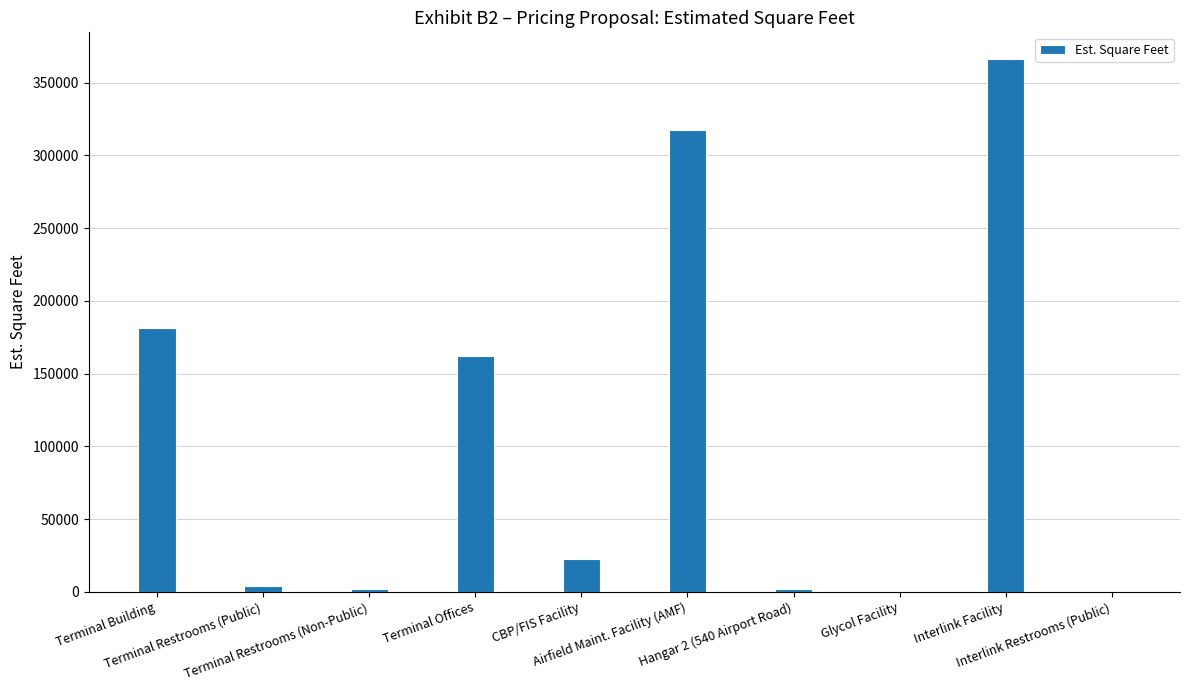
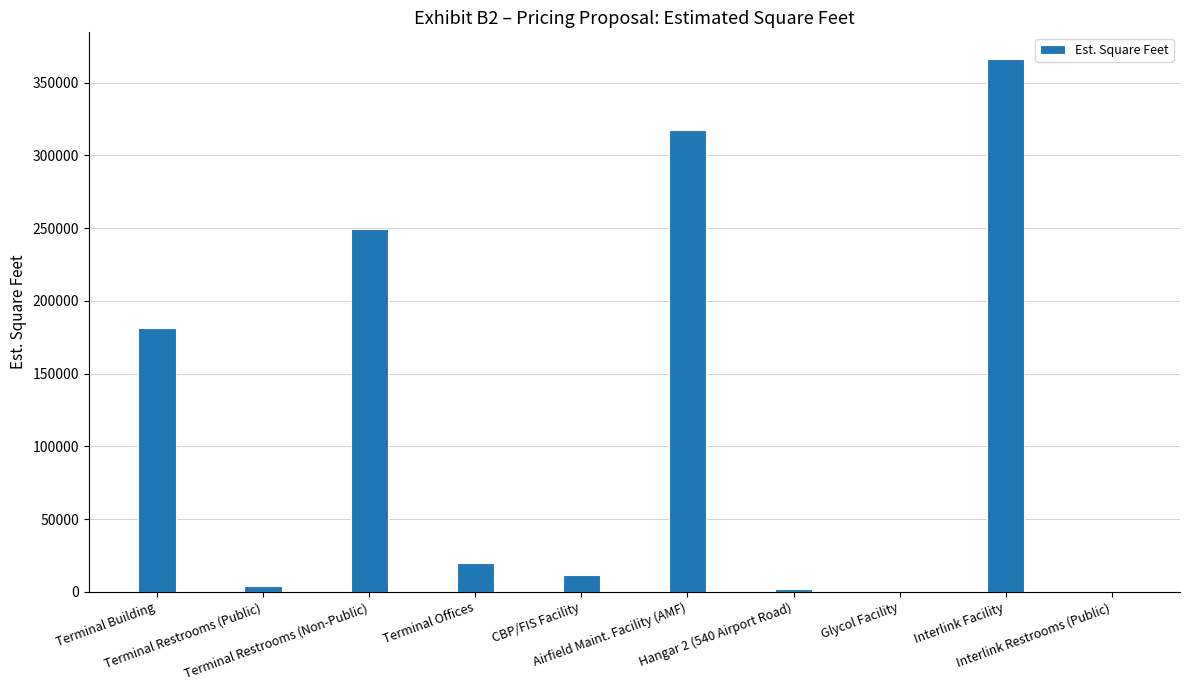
Terminal Restrooms (Non-Public): 2000 -> 250000
Terminal Offices: 162000 -> 20000
CBP/FIS Facility: 23000 -> 11000
